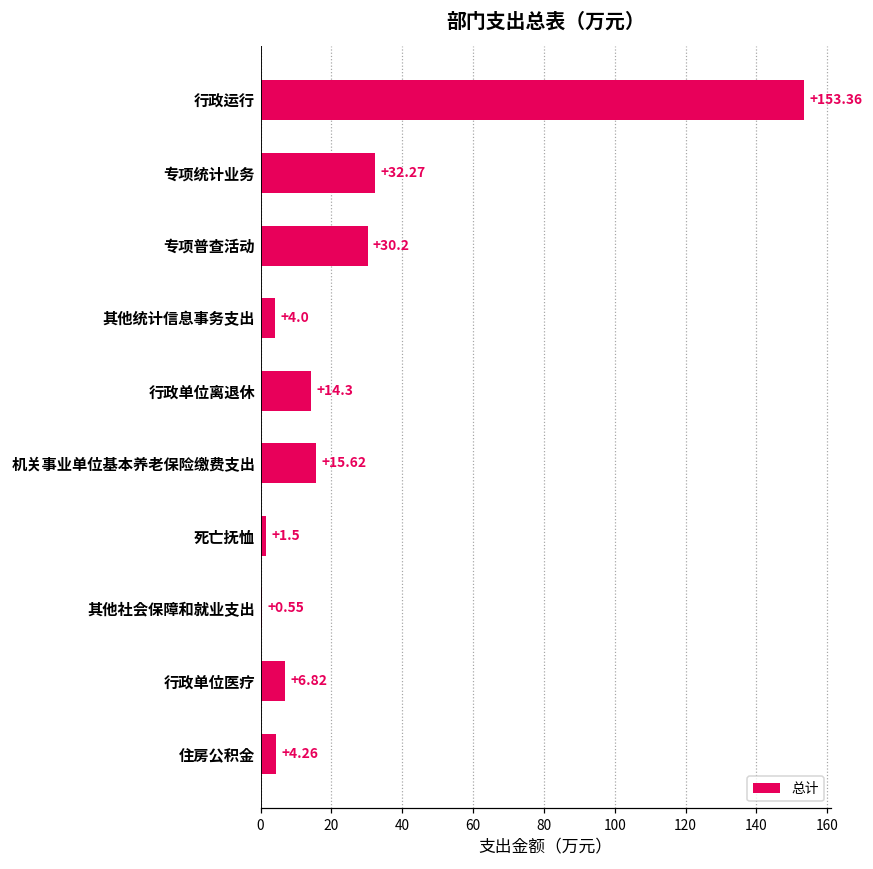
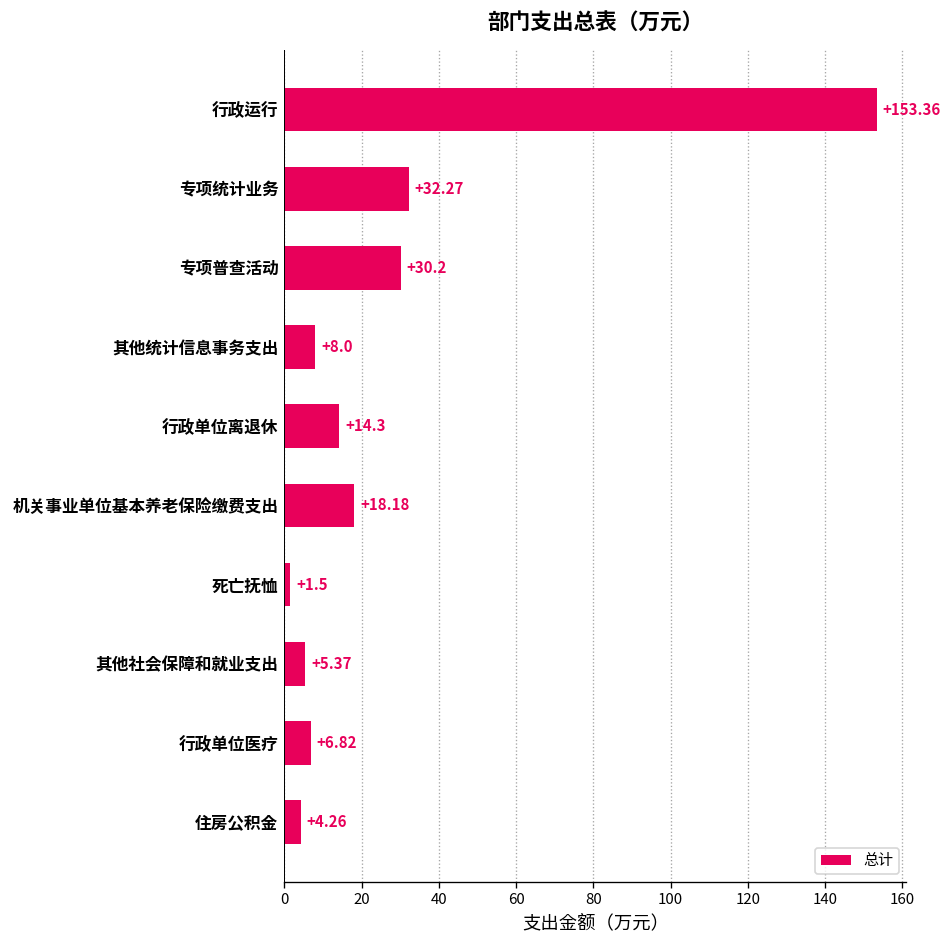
其他统计信息事务支出: +4.0 -> +8.0
机关事业单位基本养老保险缴费支出: +15.62 -> +18.18
其他社会保障和就业支出: +0.55 -> +5.37
